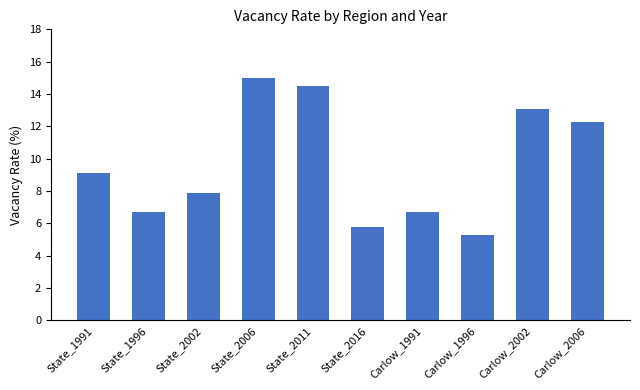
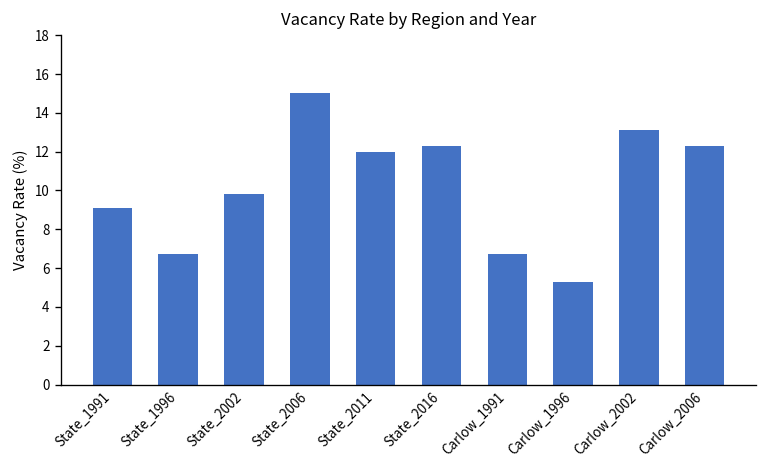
State_2002: 7.9 -> 9.8
State_2011: 14.5 -> 12.0
State_2016: 5.8 -> 12.3
